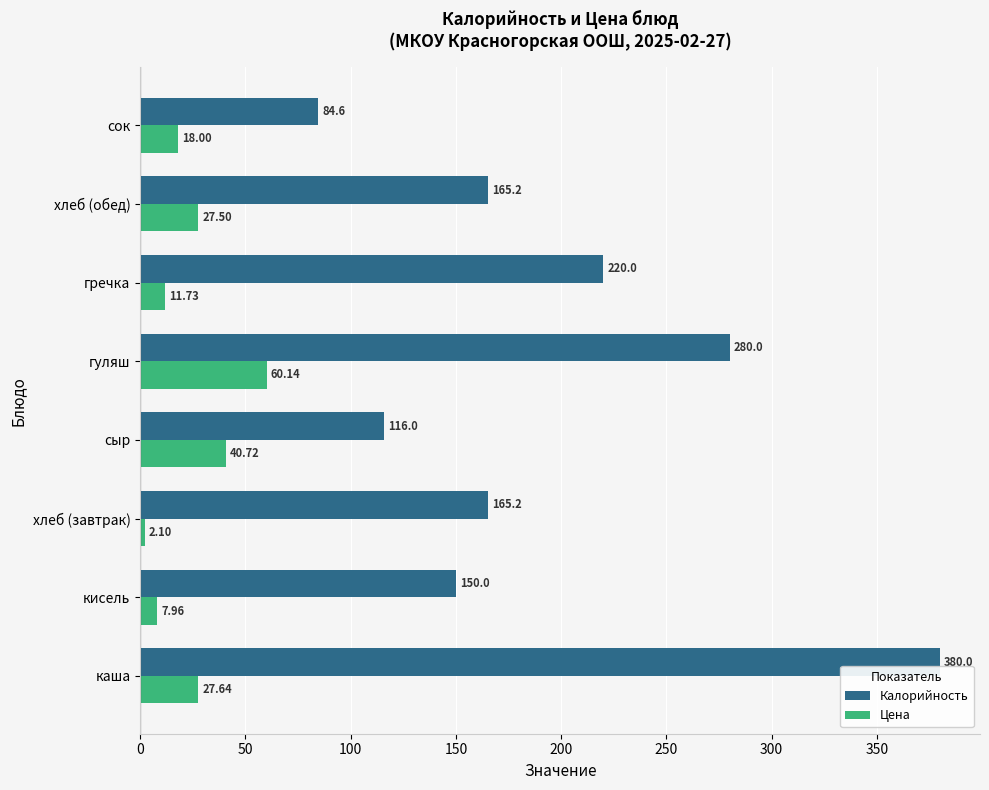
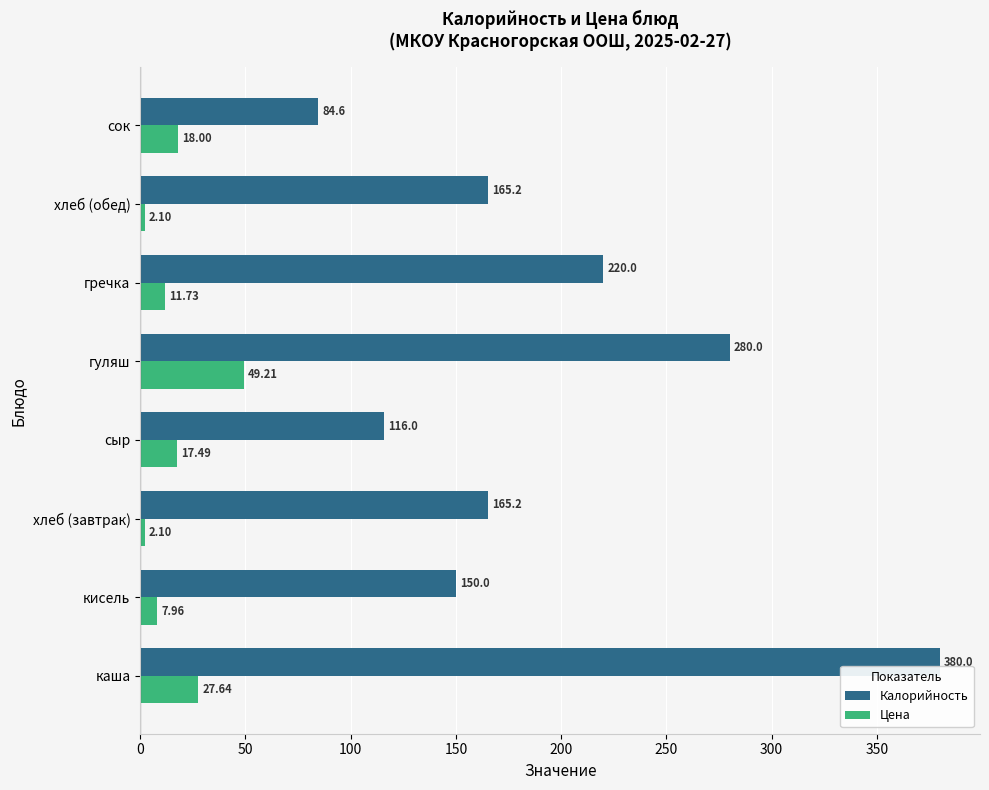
Цена, хлеб (обед): 27.50 -> 2.10
Цена, гуляш: 60.14 -> 49.21
Цена, сыр: 40.72 -> 17.49
